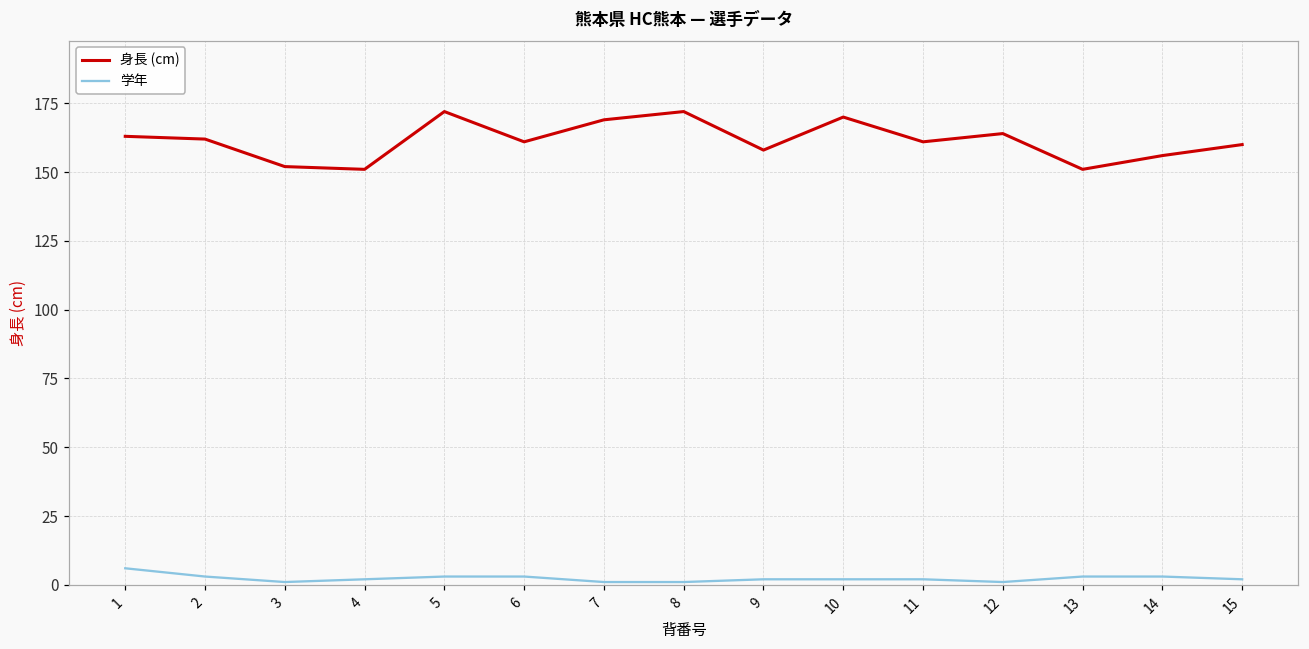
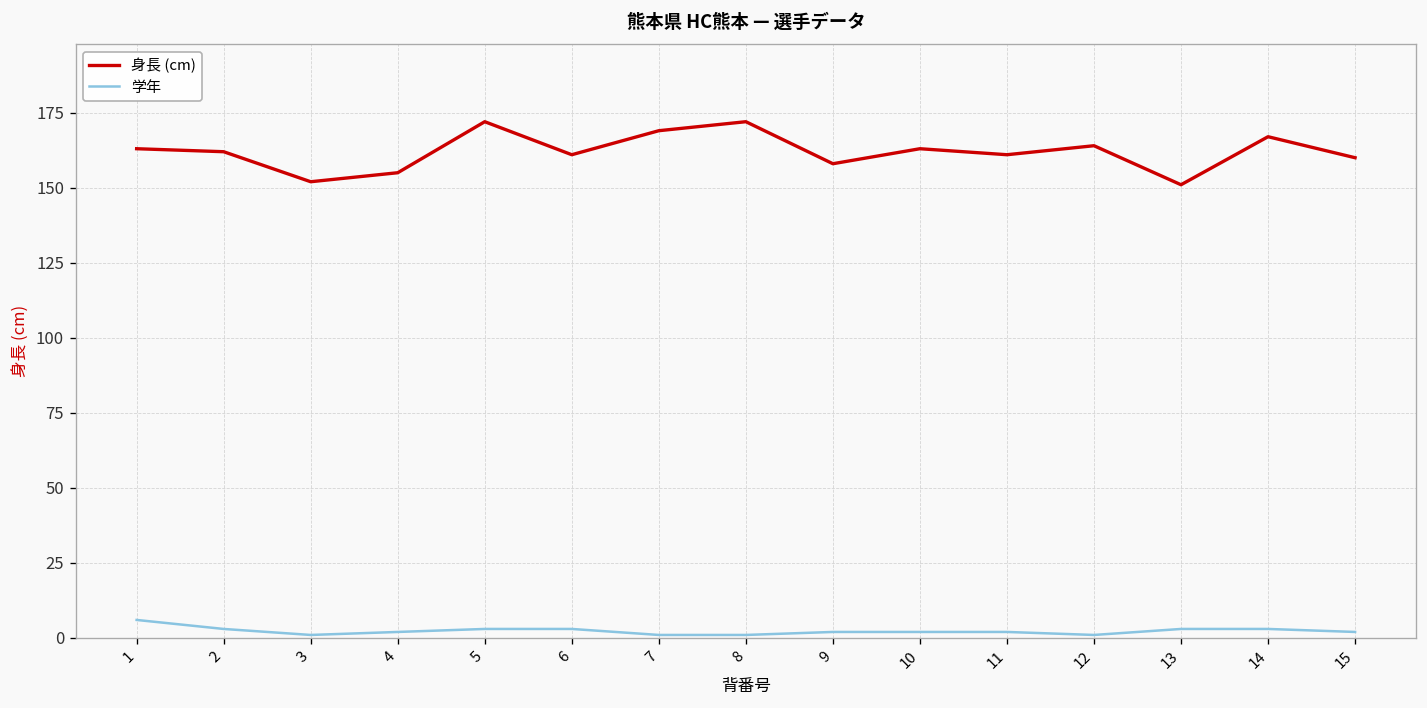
身長 (cm), 4: 151 -> 155
身長 (cm), 10: 170 -> 163
身長 (cm), 14: 156 -> 167
